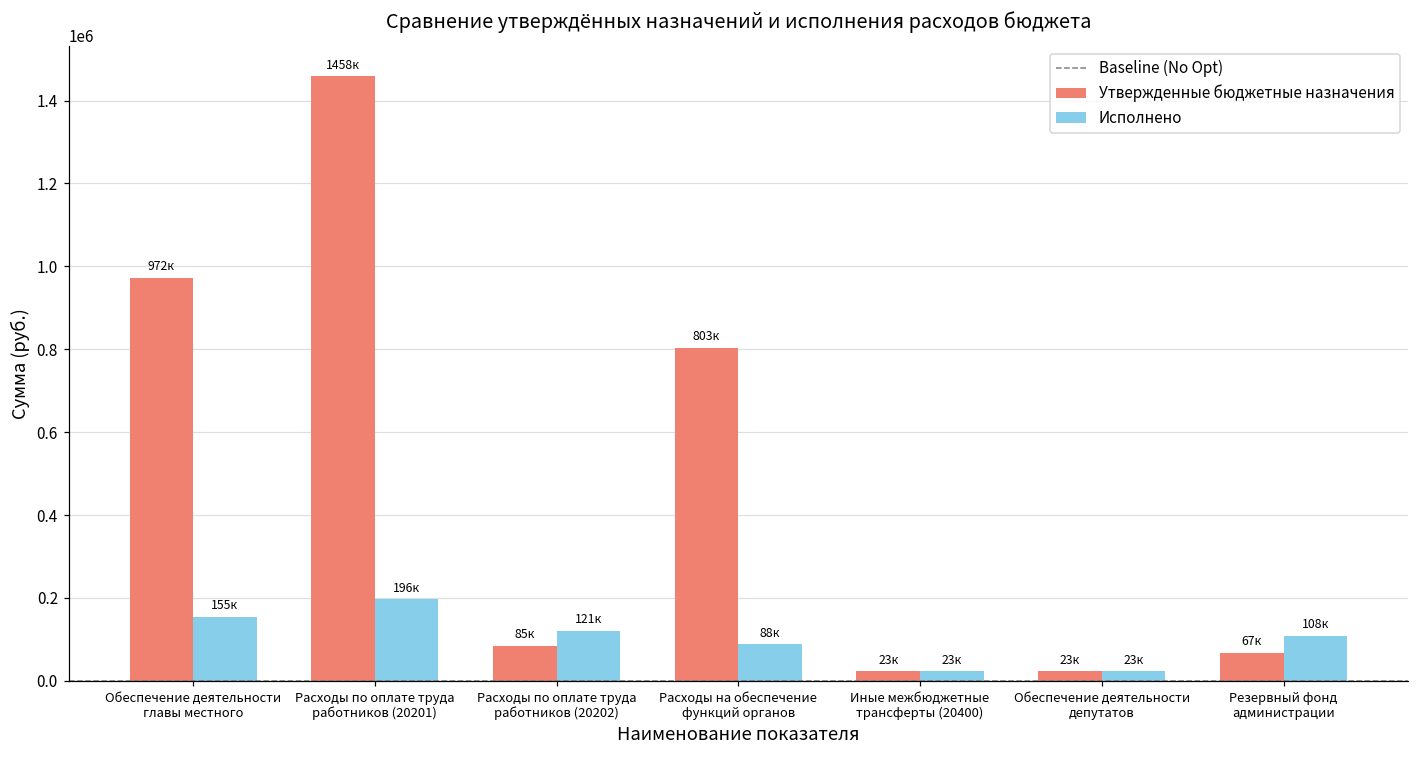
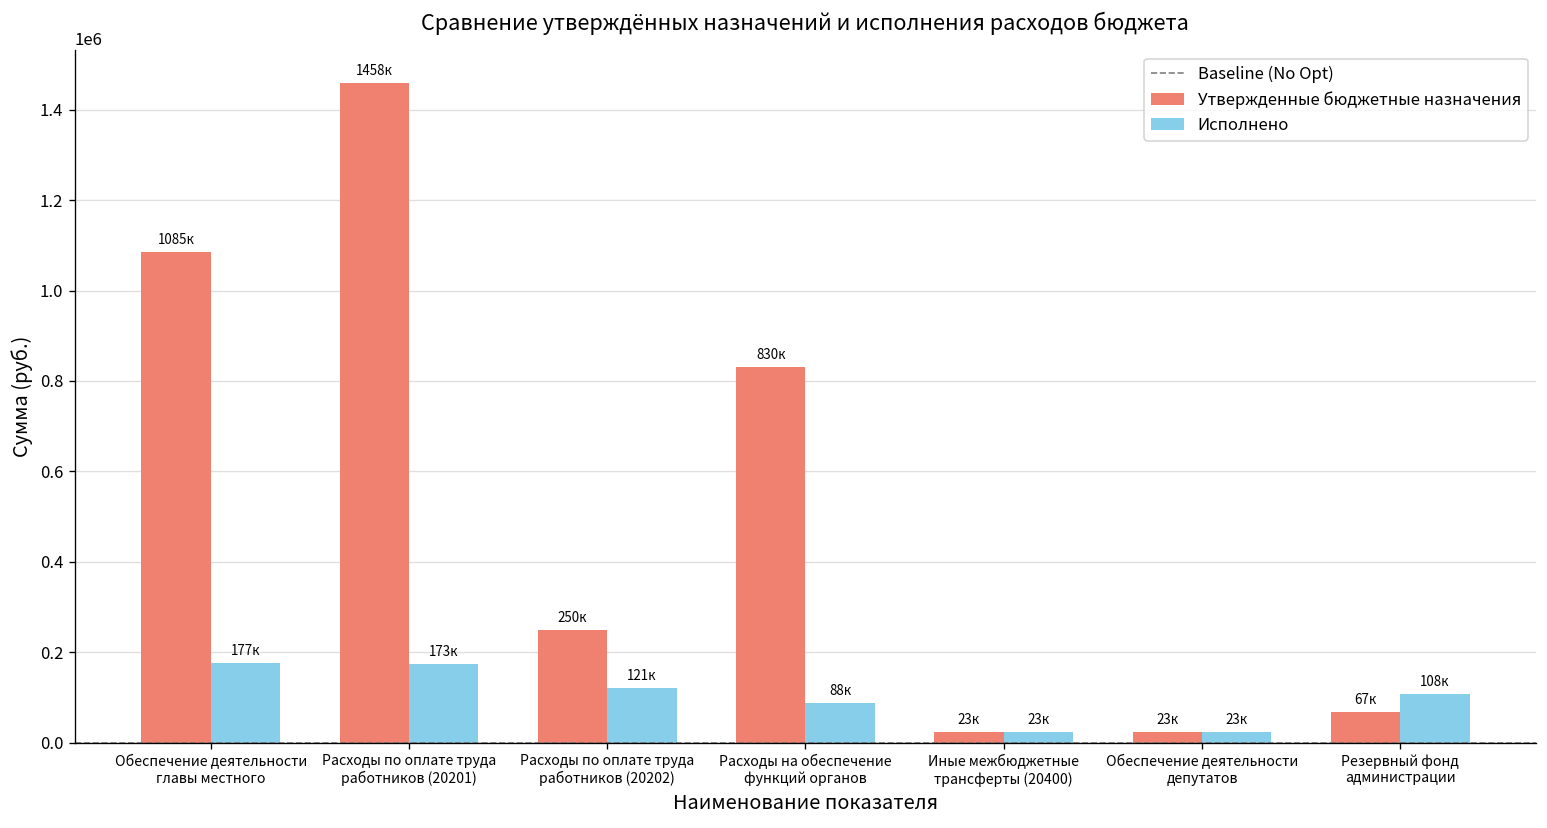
Утвержденные бюджетные назначения, Обеспечение деятельности главы местного: 972к -> 1085к
Исполнено, Обеспечение деятельности главы местного: 155к -> 177к
Исполнено, Расходы по оплате труда работников (20201): 196к -> 173к
Утвержденные бюджетные назначения, Расходы по оплате труда работников (20202): 85к -> 250к
Утвержденные бюджетные назначения, Расходы на обеспечение функций органов: 803к -> 830к
